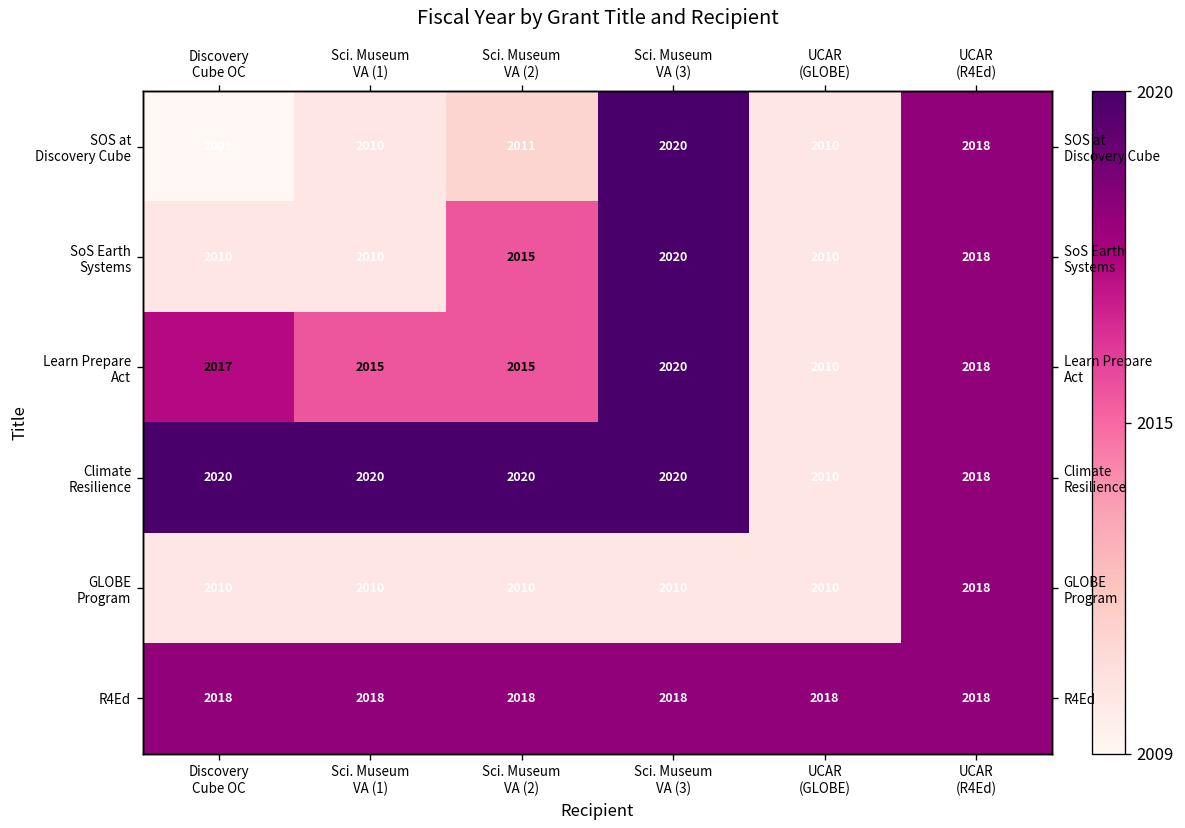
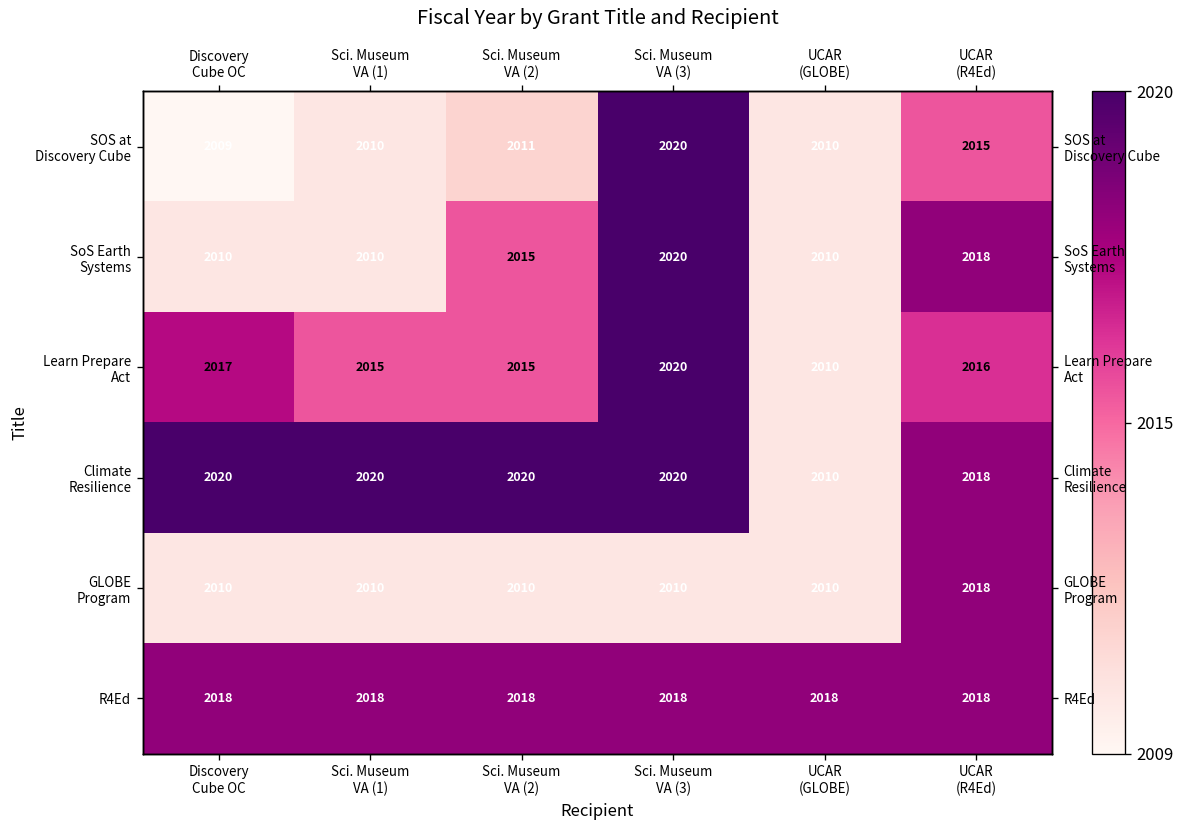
SOS at Discovery Cube, UCAR (R4Ed): 2018 -> 2015
Learn Prepare Act, UCAR (R4Ed): 2018 -> 2016
